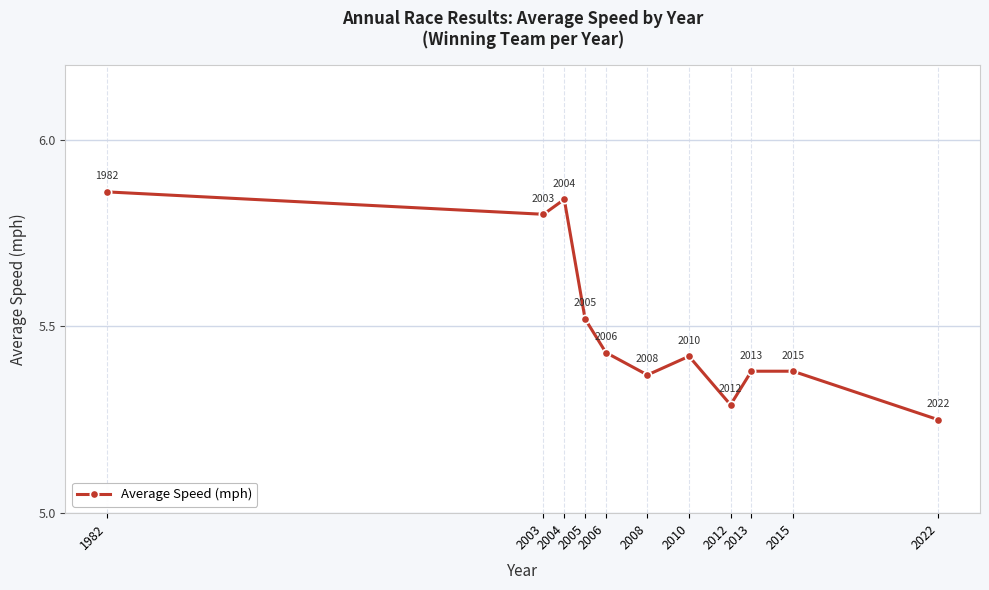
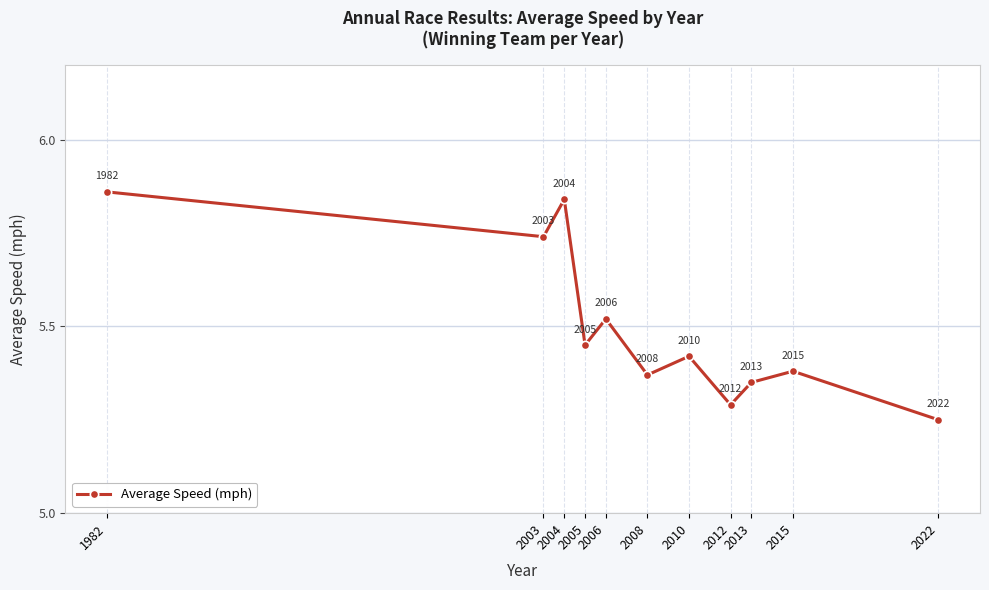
2003: 5.80 -> 5.74
2005: 5.52 -> 5.45
2006: 5.43 -> 5.52
2013: 5.38 -> 5.35
